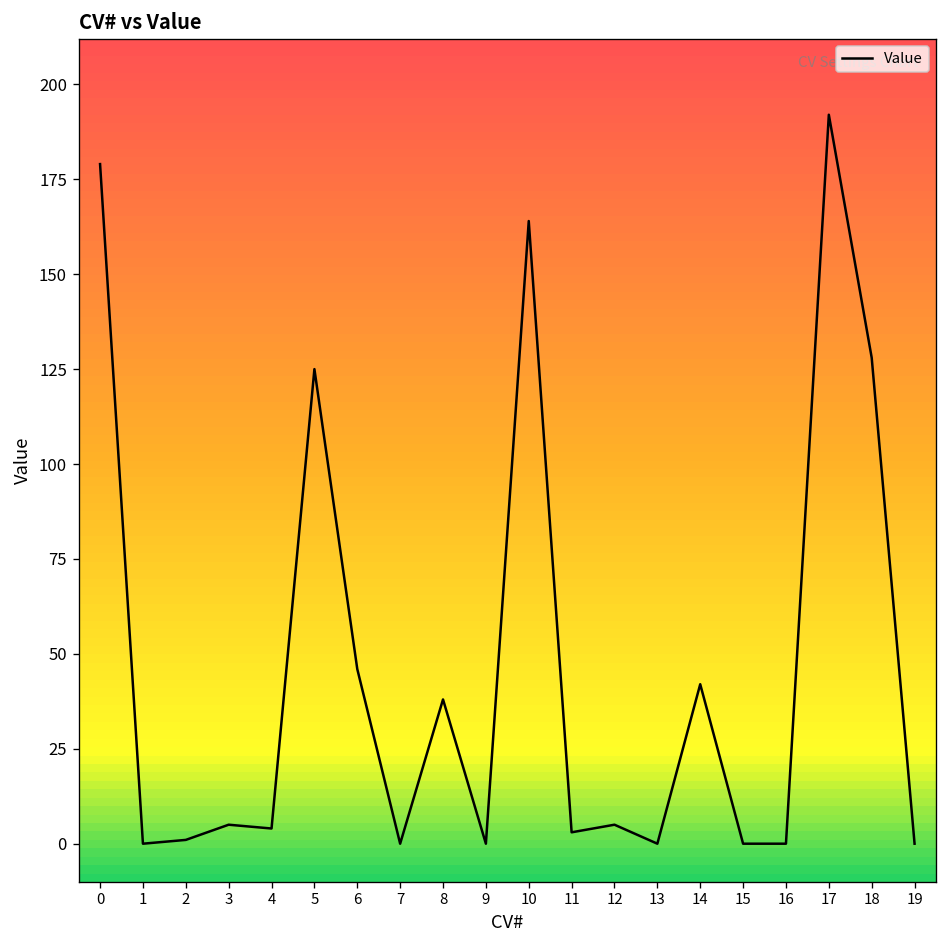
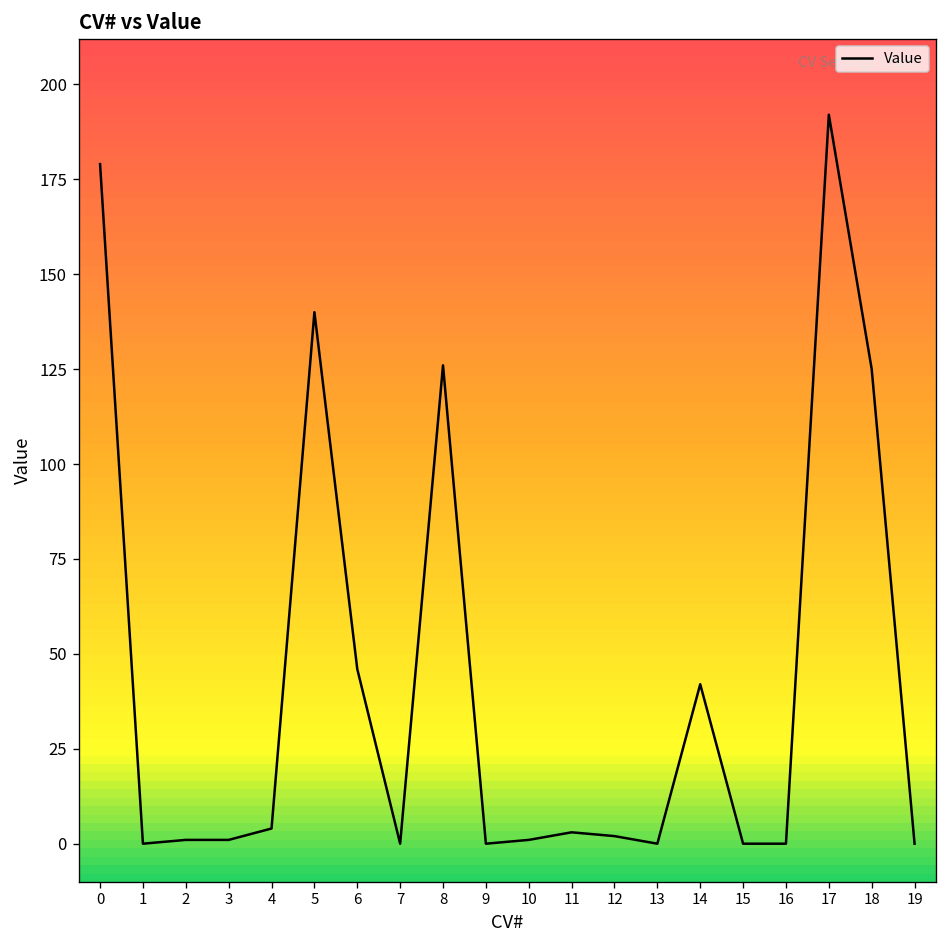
3: 5 -> 1
5: 125 -> 140
8: 38 -> 126
10: 164 -> 1
12: 5 -> 2
18: 128 -> 125
